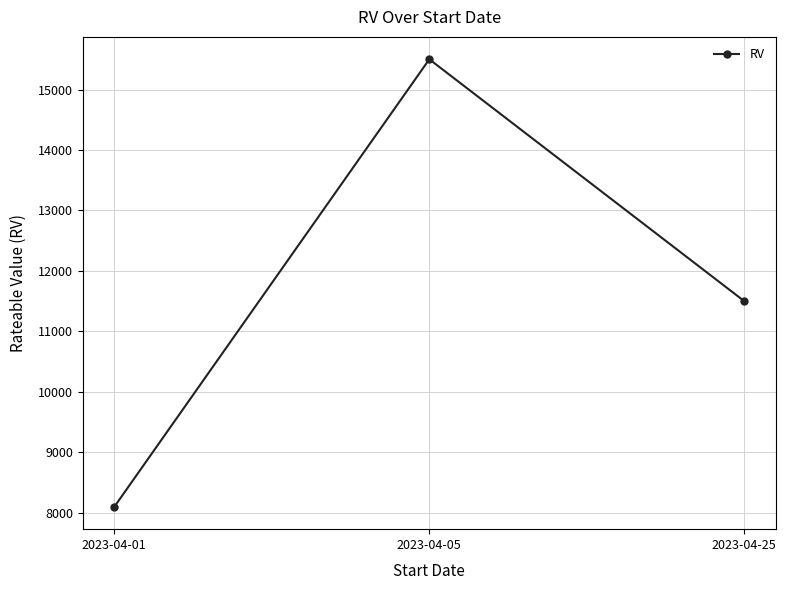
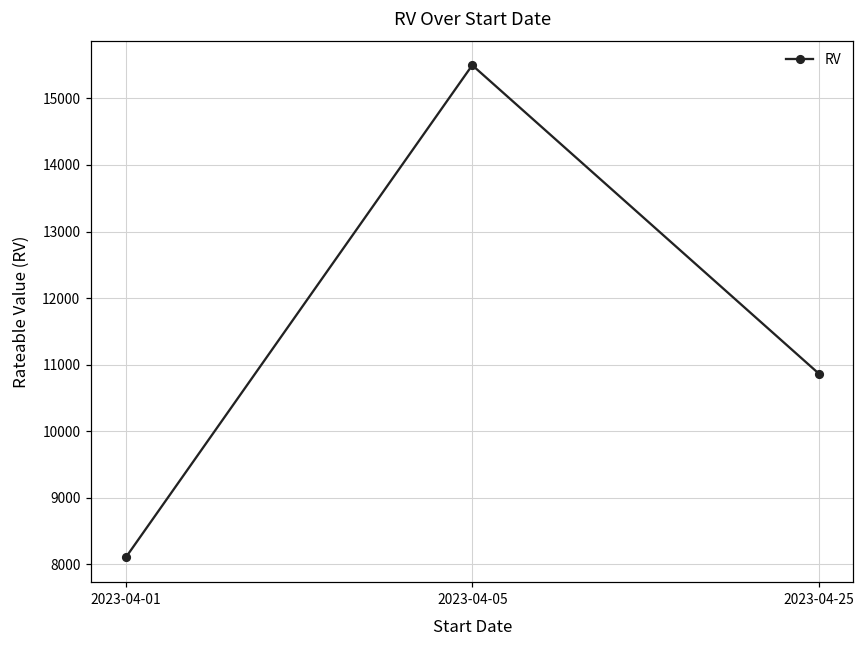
2023-04-25: 11500 -> 10900
